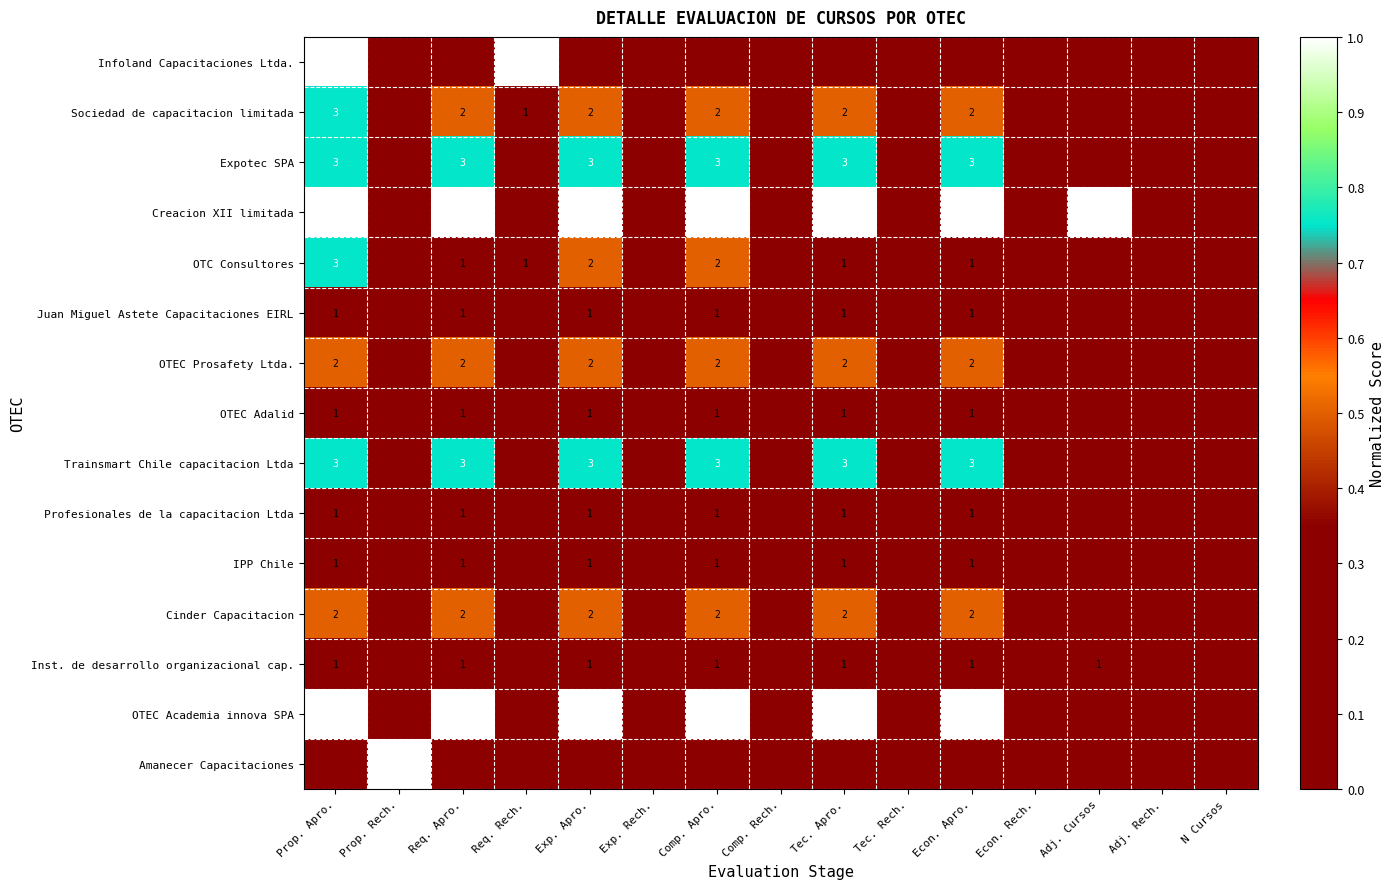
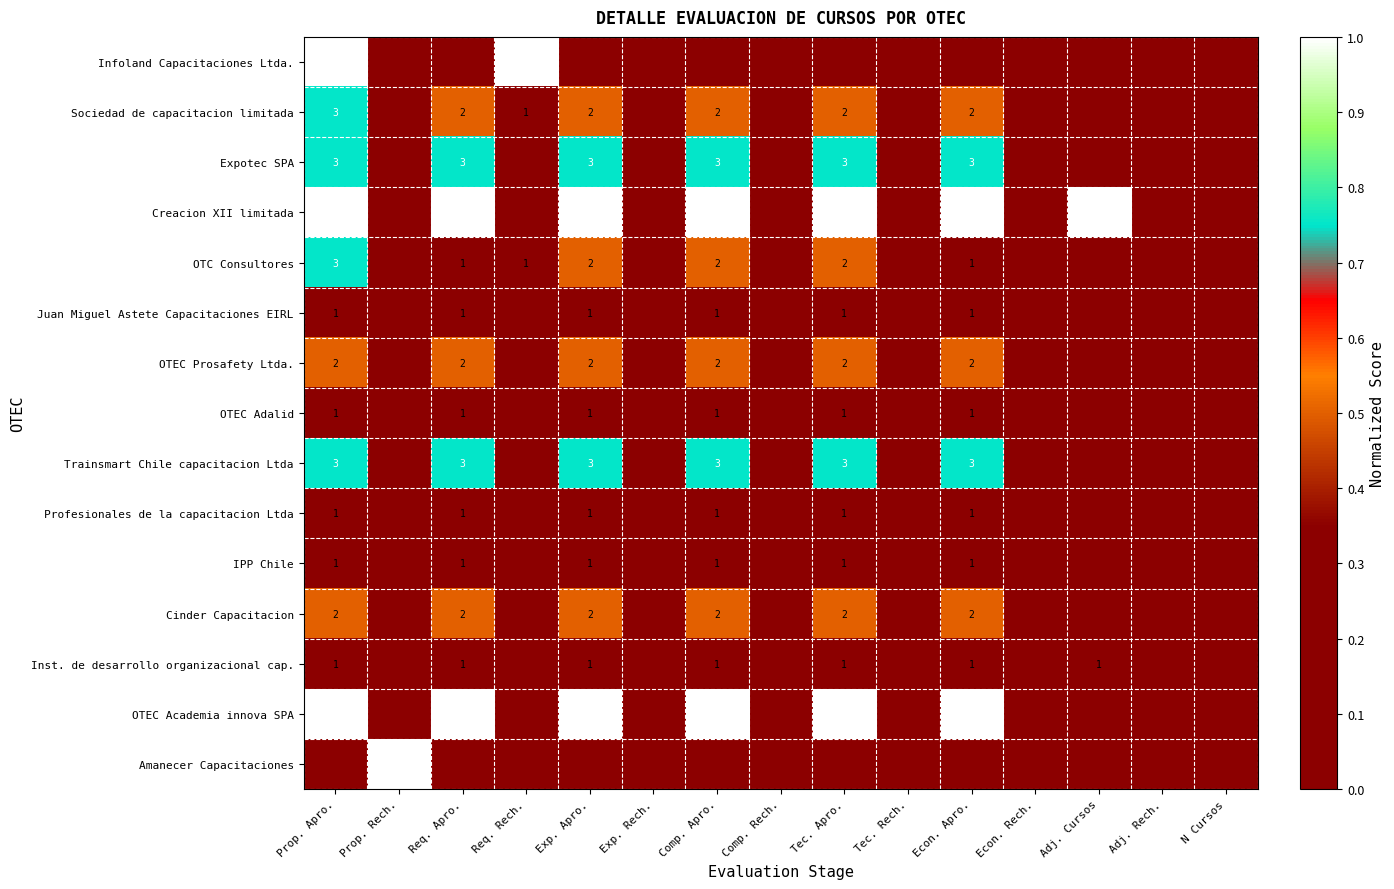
OTC Consultores, Tec. Apro.: 1 -> 2
